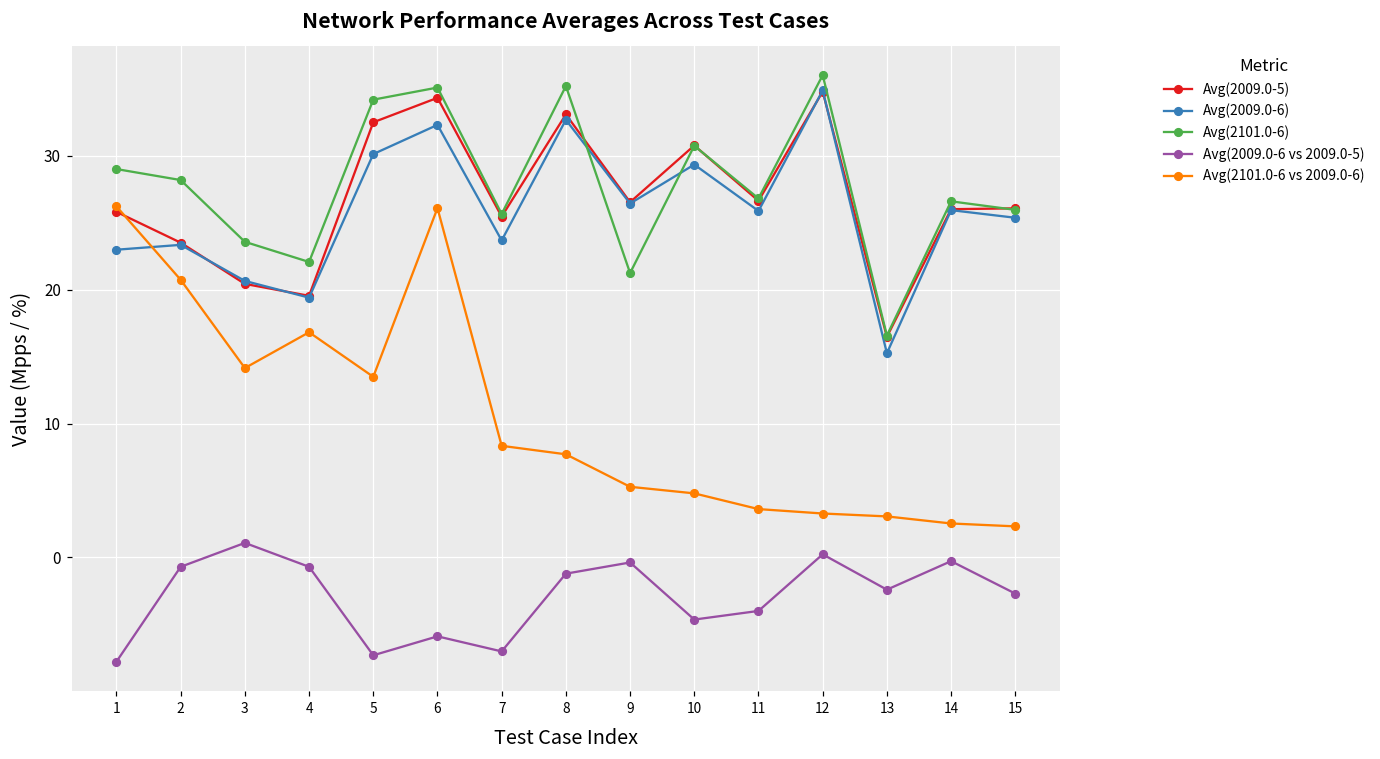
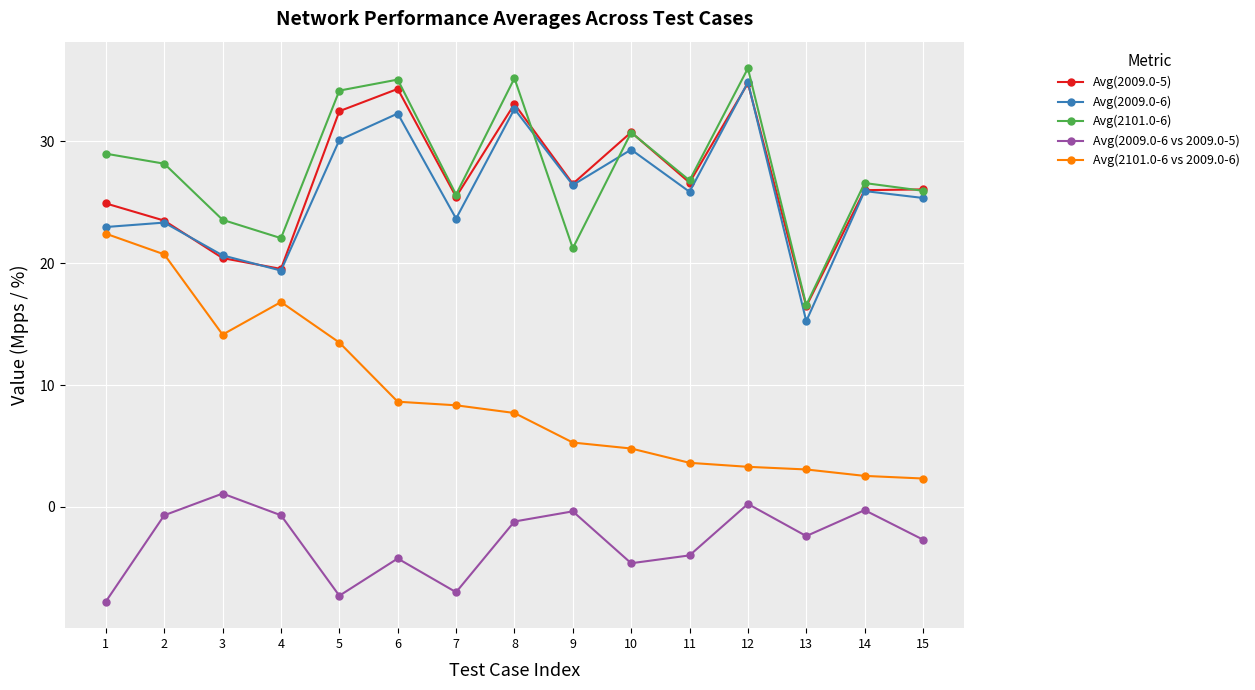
Avg(2009.0-5), 1: 25.8 -> 24.9
Avg(2101.0-6 vs 2009.0-6), 1: 26.2 -> 22.4
Avg(2009.0-6 vs 2009.0-5), 6: -5.9 -> -4.2
Avg(2101.0-6 vs 2009.0-6), 6: 26.1 -> 8.6
